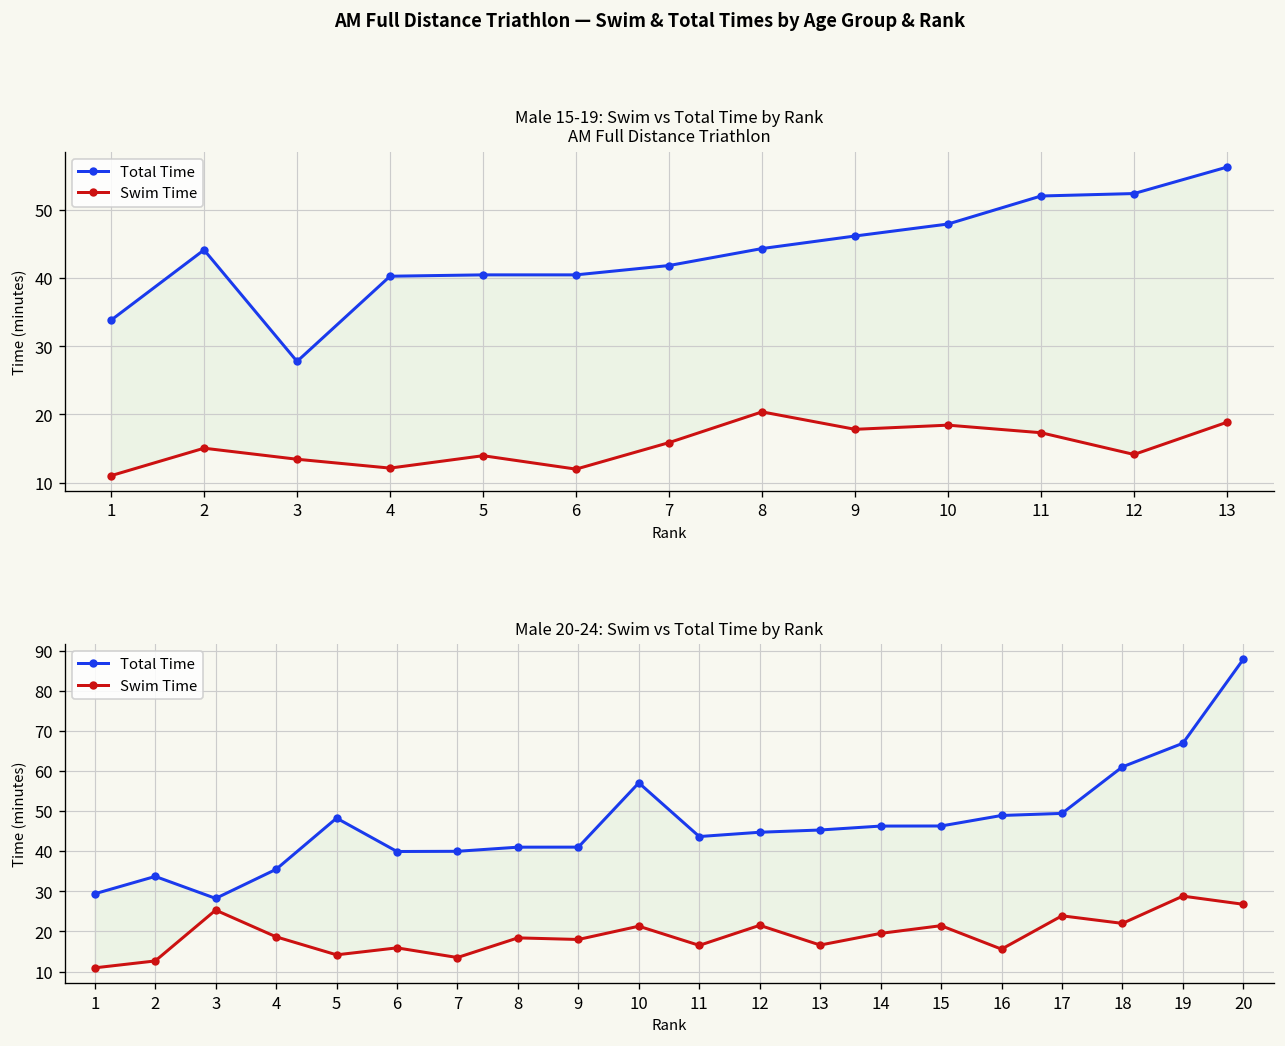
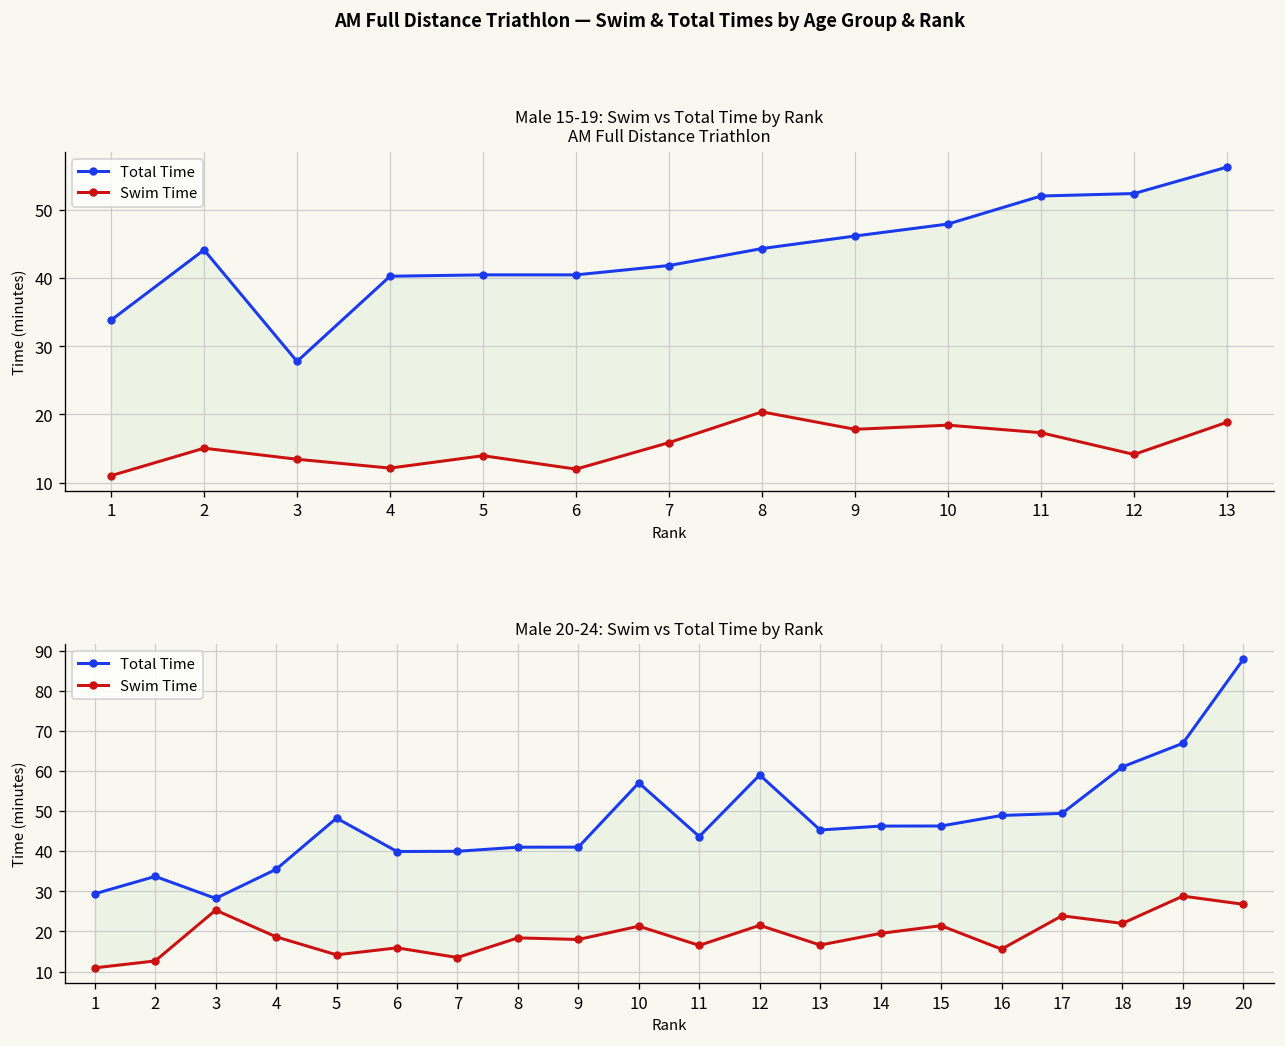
Male 20-24: Swim vs Total Time by Rank, Total Time, 12: 45 -> 59
